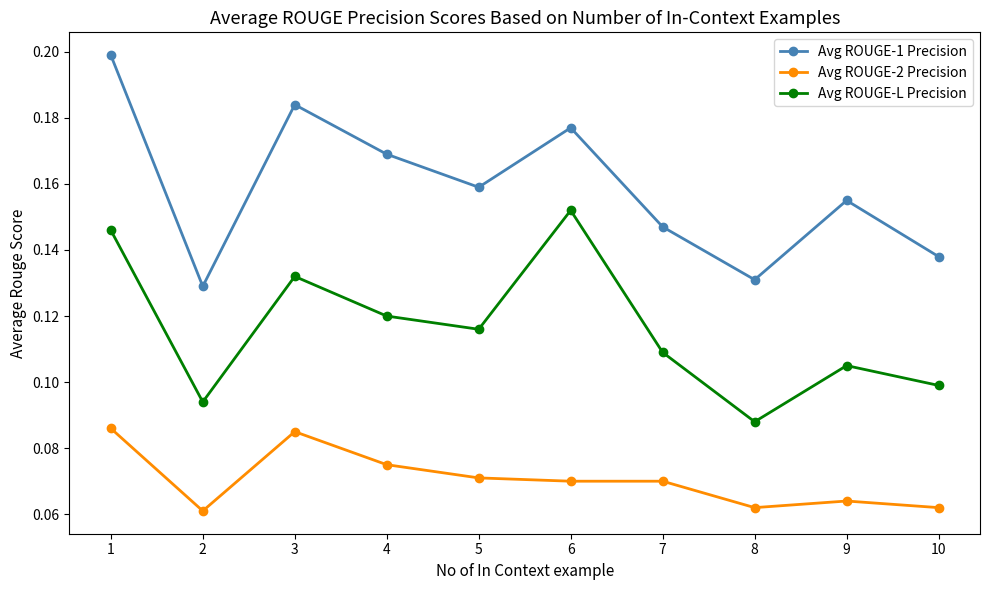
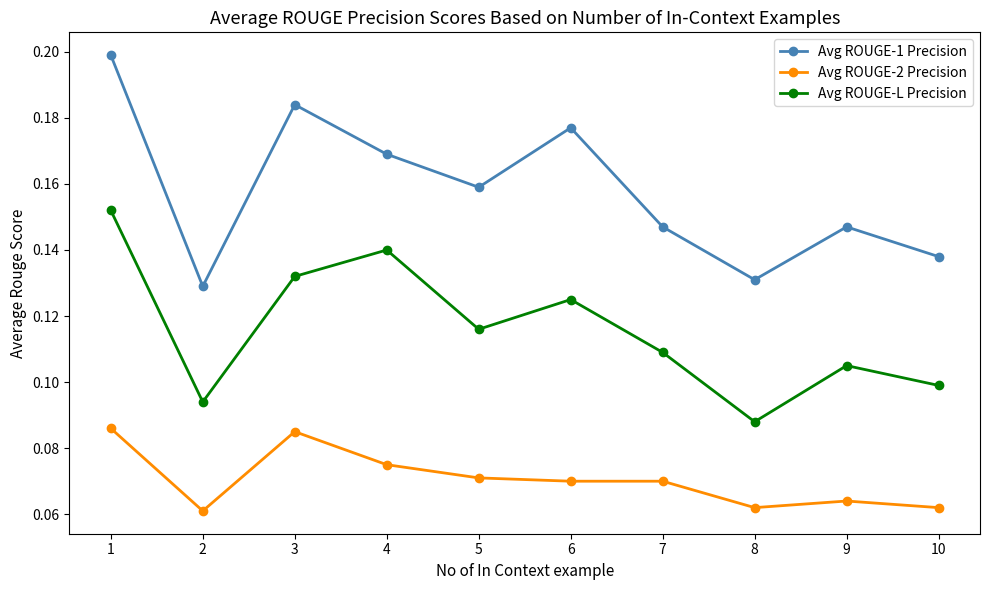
Avg ROUGE-L Precision, 1: 0.146 -> 0.152
Avg ROUGE-L Precision, 4: 0.12 -> 0.14
Avg ROUGE-L Precision, 6: 0.152 -> 0.125
Avg ROUGE-1 Precision, 9: 0.155 -> 0.147
